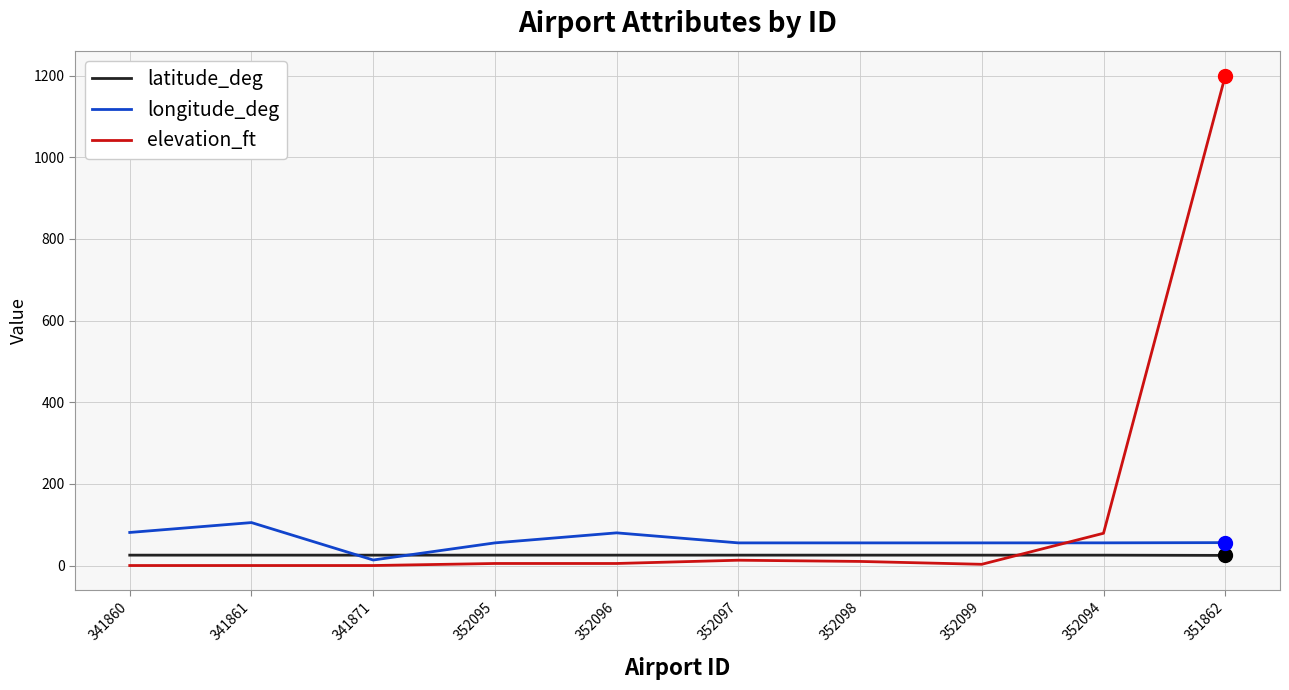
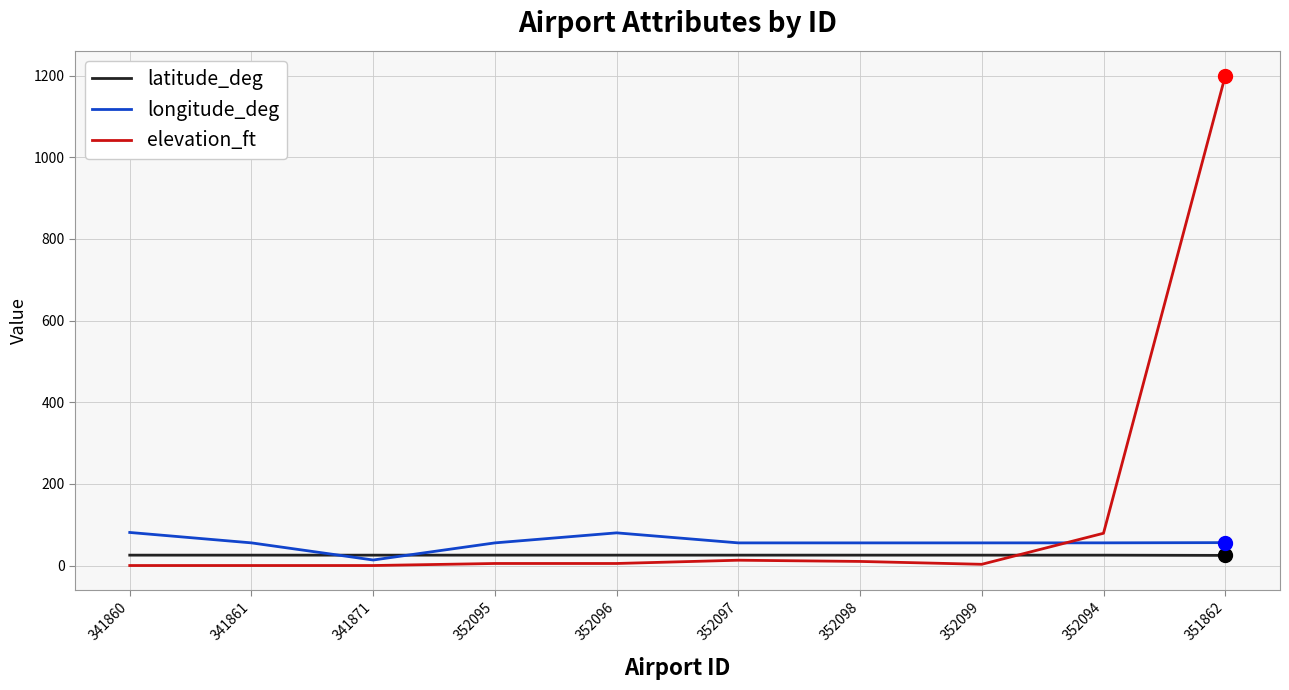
longitude_deg, 341861: 110 -> 60
